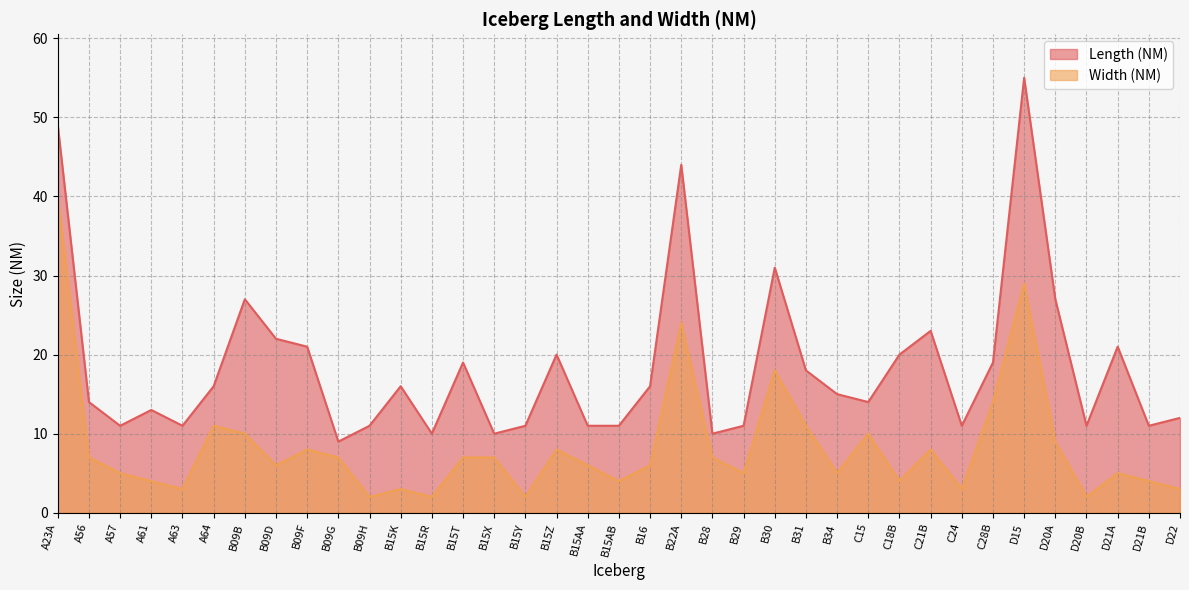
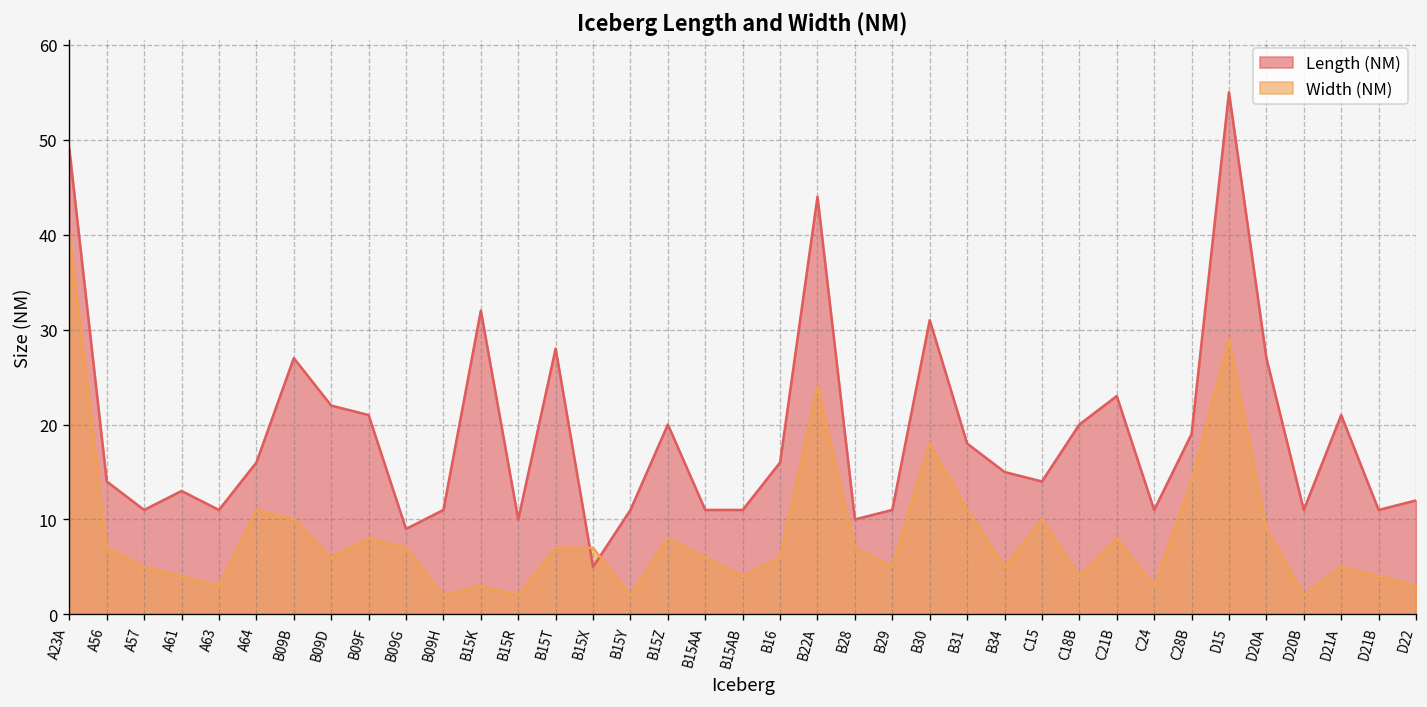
Length (NM), B15K: 16 -> 32
Length (NM), B15T: 19 -> 28
Length (NM), B15X: 10 -> 5
